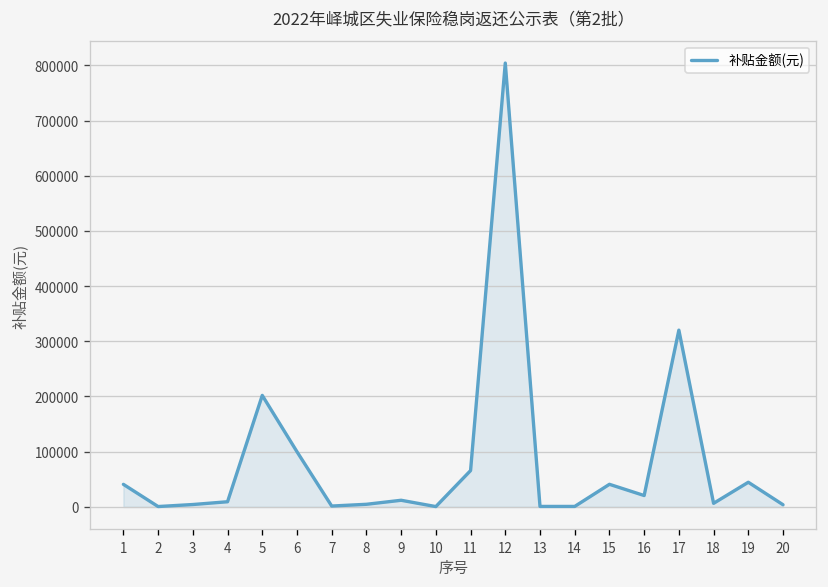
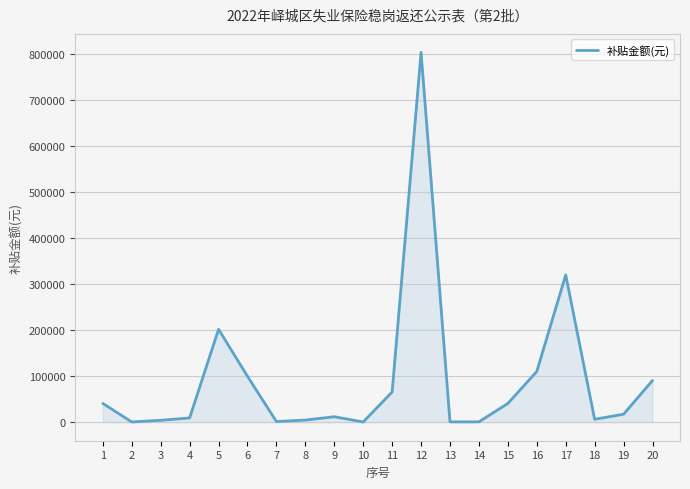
16: 20000 -> 110000
19: 40000 -> 20000
20: 0 -> 90000
